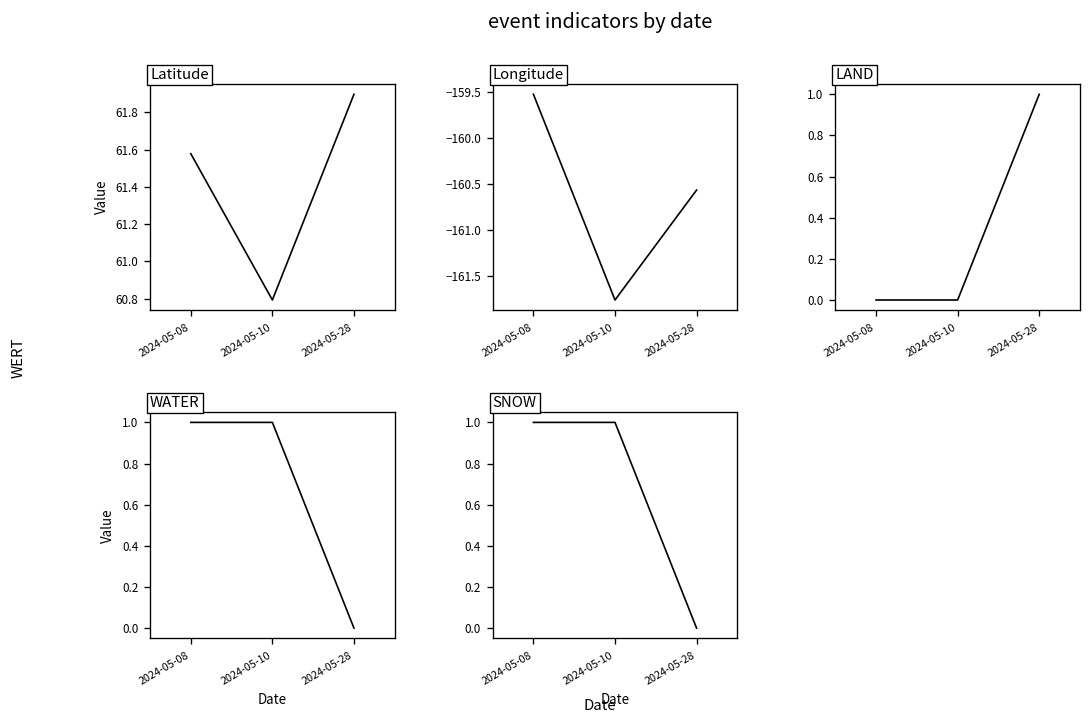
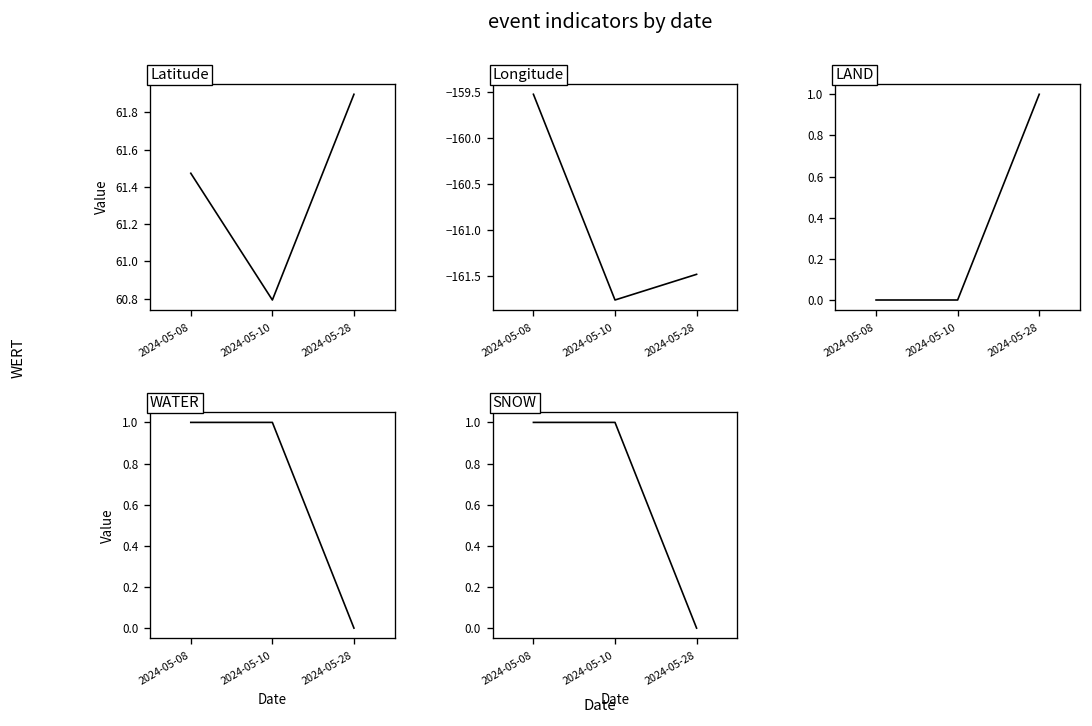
Latitude, 2024-05-08: 61.58 -> 61.47
Longitude, 2024-05-28: -160.6 -> -161.5
